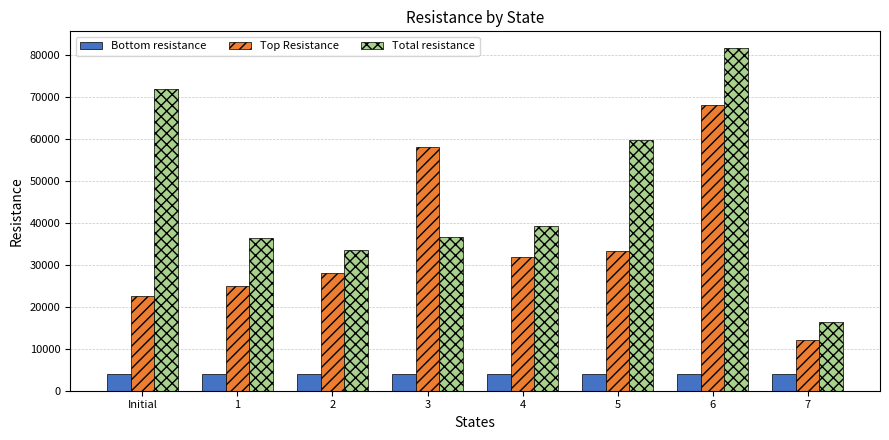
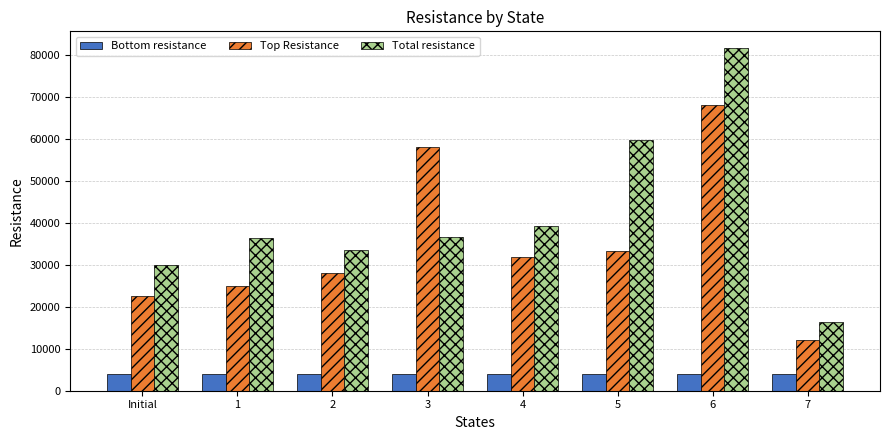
Total resistance, Initial: 72000 -> 30000
